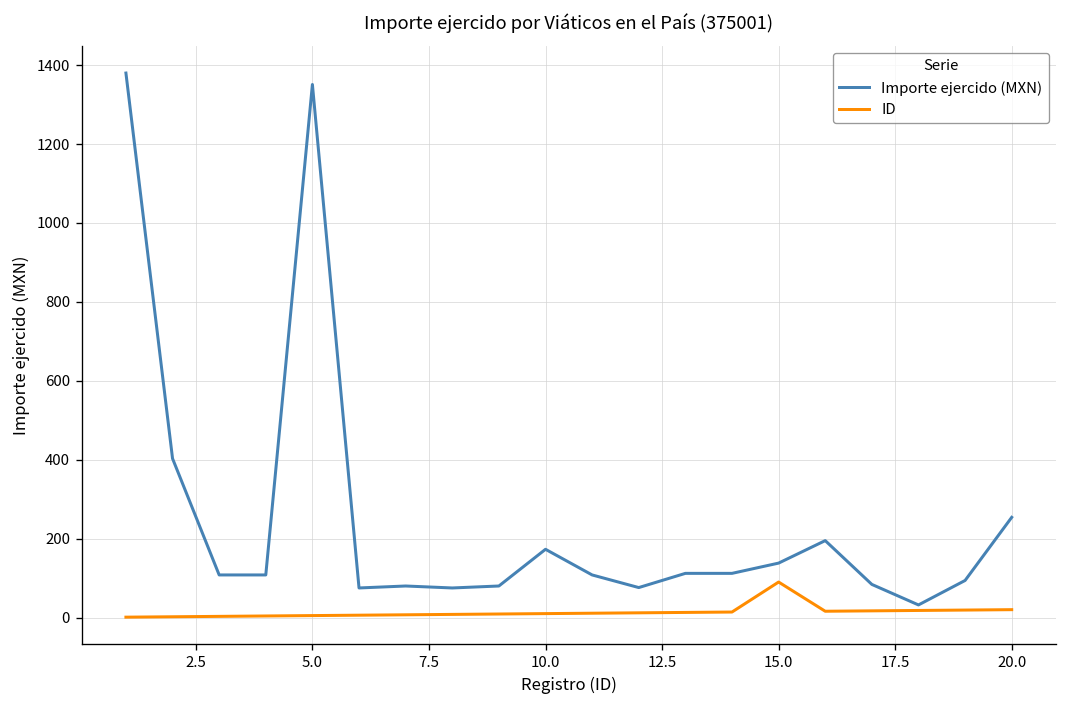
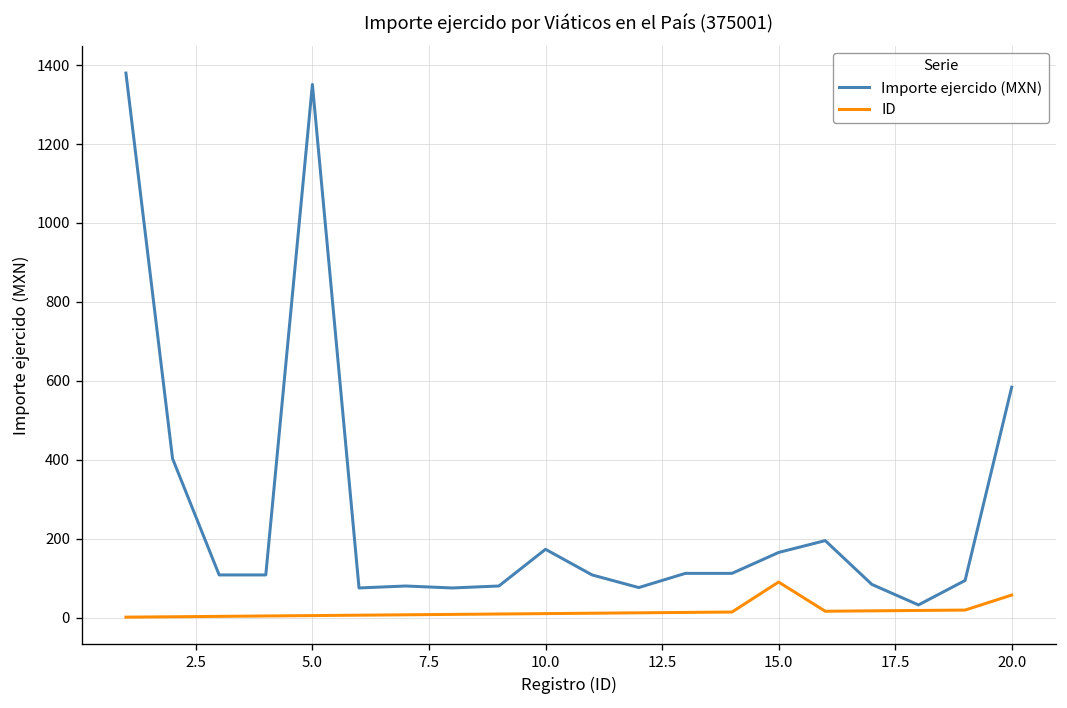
Importe ejercido (MXN), 15.0: 140 -> 170
Importe ejercido (MXN), 20.0: 250 -> 580
ID, 20.0: 20 -> 60
